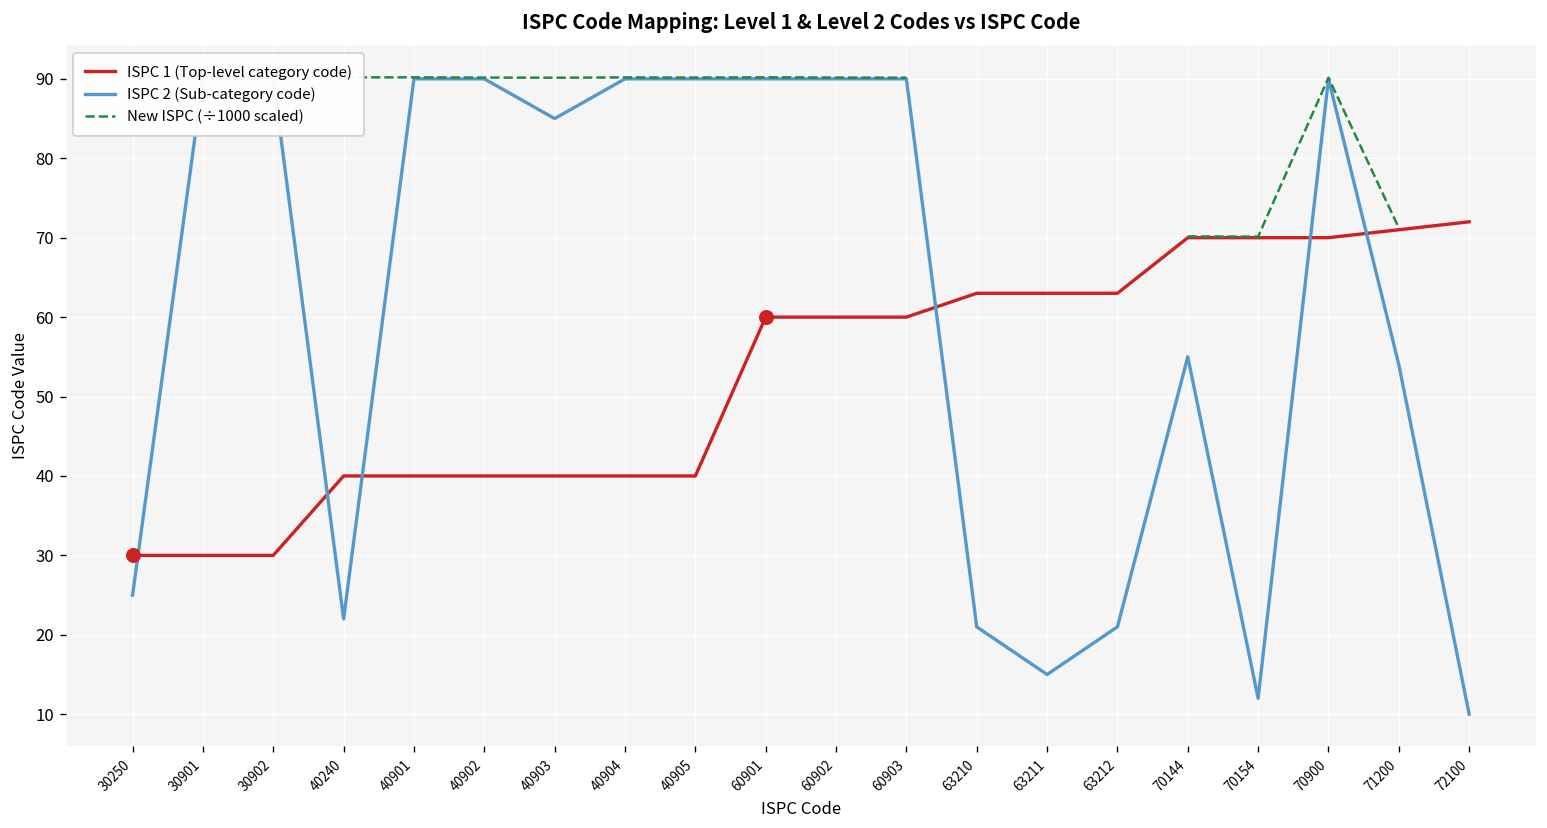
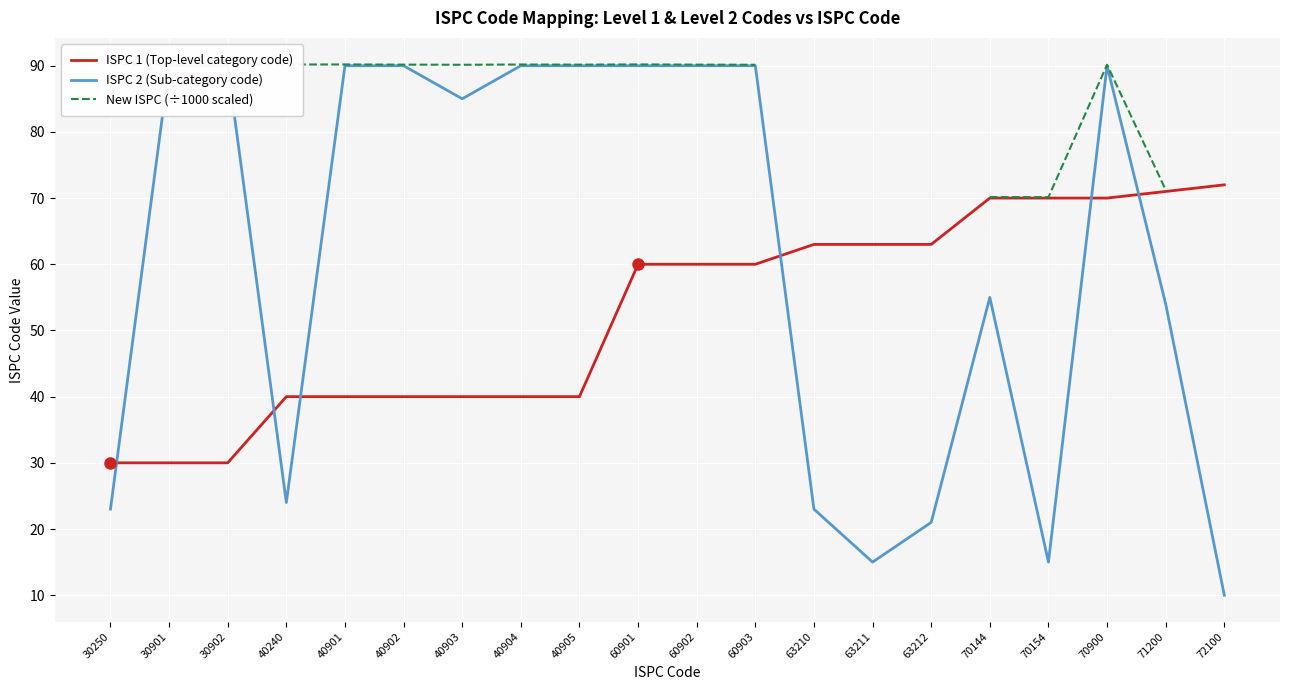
ISPC 2 (Sub-category code), 30250: 25 -> 23
ISPC 2 (Sub-category code), 40240: 22 -> 24
ISPC 2 (Sub-category code), 63210: 21 -> 23
ISPC 2 (Sub-category code), 70154: 12 -> 15
